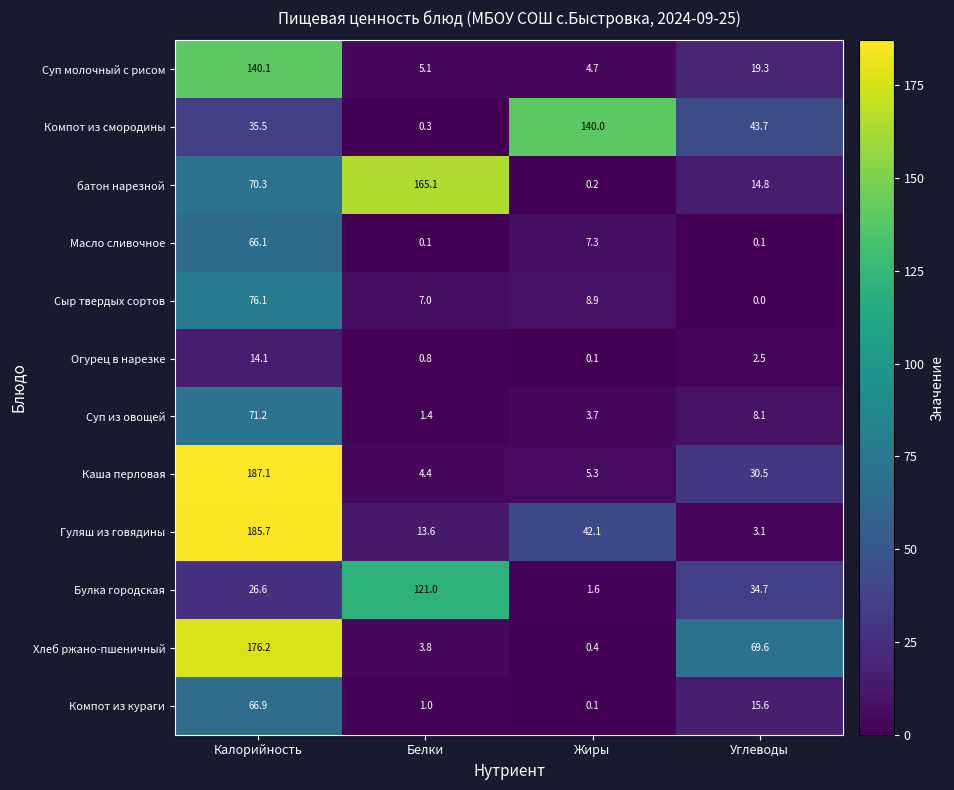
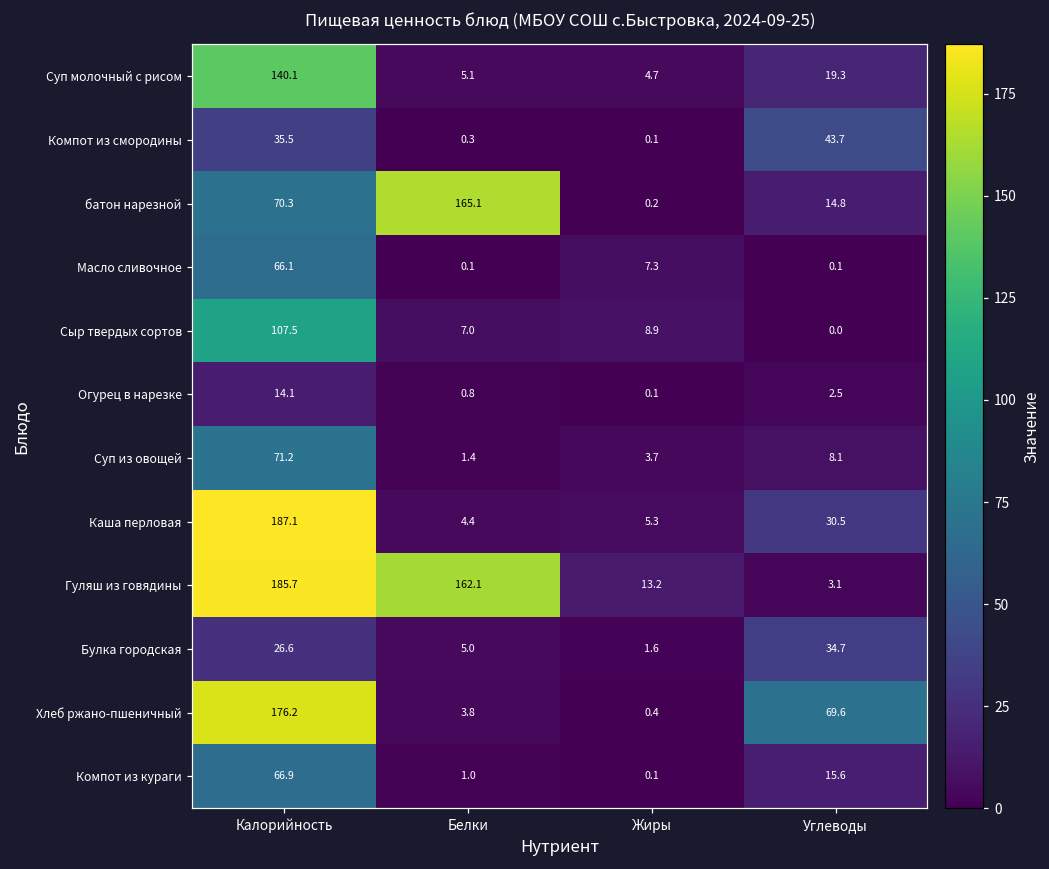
Компот из смородины, Жиры: 140.0 -> 0.1
Сыр твердых сортов, Калорийность: 76.1 -> 107.5
Гуляш из говядины, Белки: 13.6 -> 162.1
Гуляш из говядины, Жиры: 42.1 -> 13.2
Булка городская, Белки: 121.0 -> 5.0
